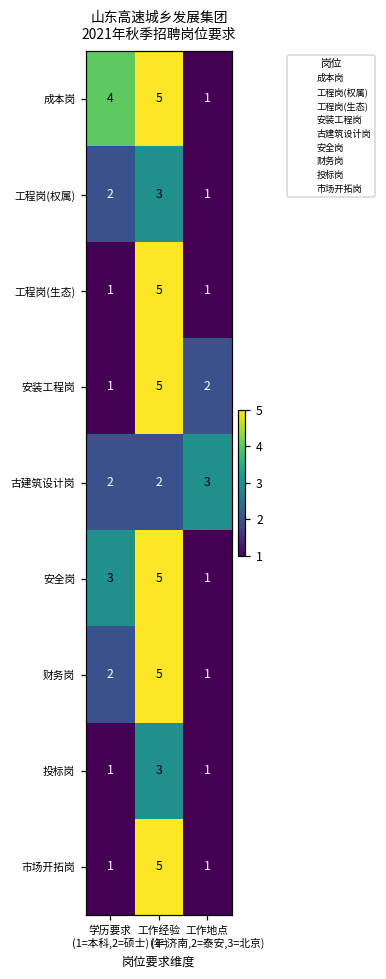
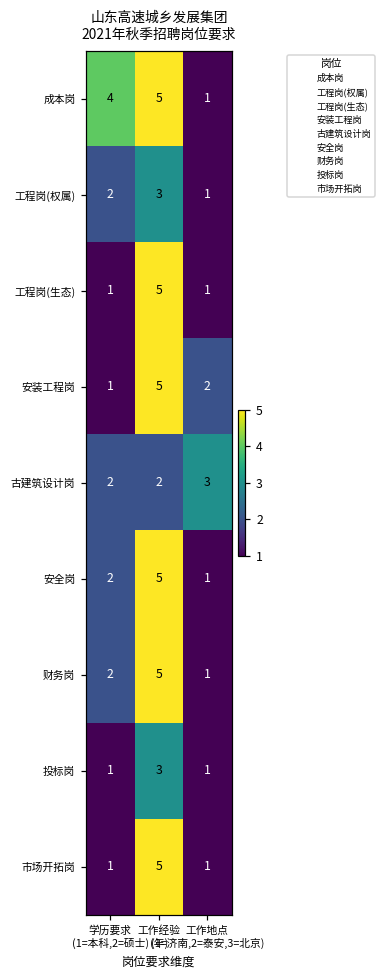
安全岗, 学历要求 (1=本科,2=硕士): 3 -> 2
